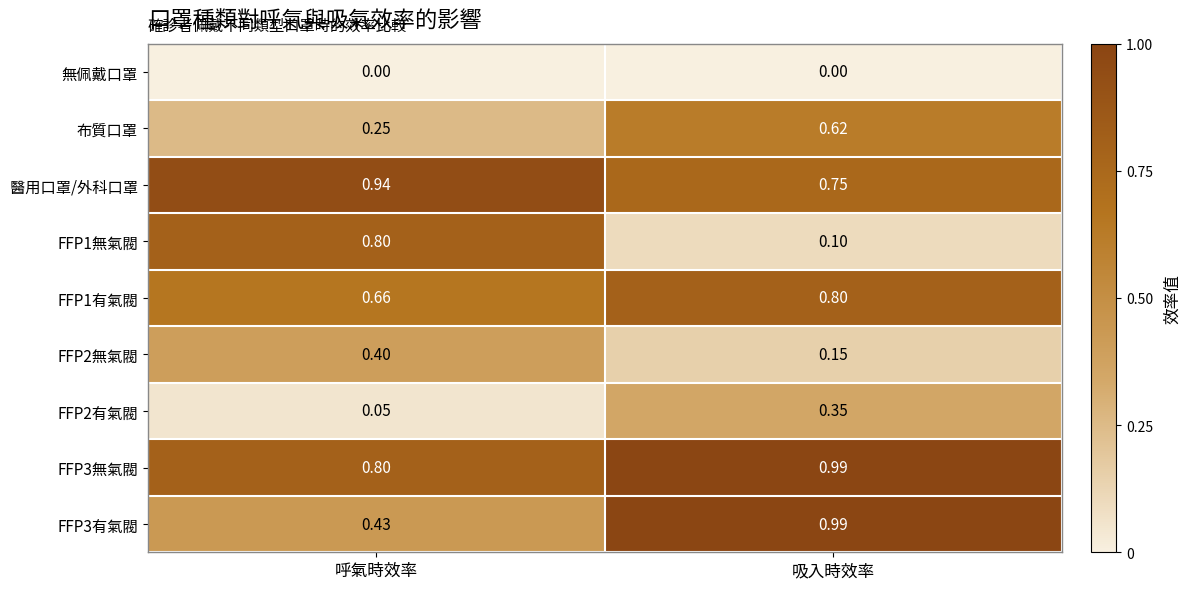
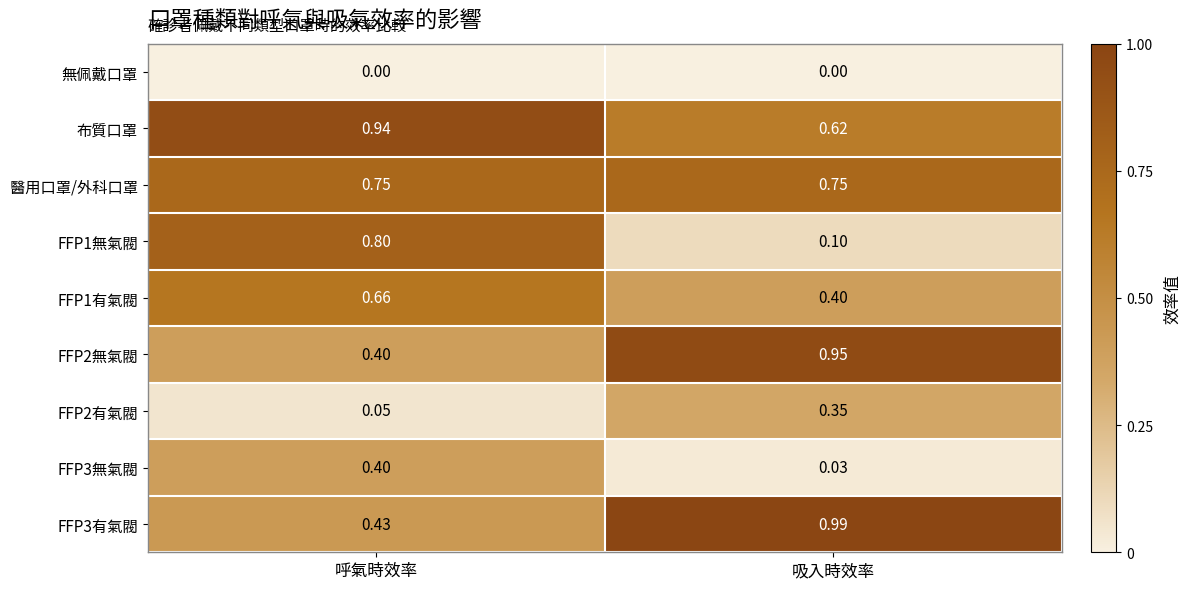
布質口罩, 呼氣時效率: 0.25 -> 0.94
醫用口罩/外科口罩, 呼氣時效率: 0.94 -> 0.75
FFP1有氣閥, 吸入時效率: 0.80 -> 0.40
FFP2無氣閥, 吸入時效率: 0.15 -> 0.95
FFP3無氣閥, 呼氣時效率: 0.80 -> 0.40
FFP3無氣閥, 吸入時效率: 0.99 -> 0.03
